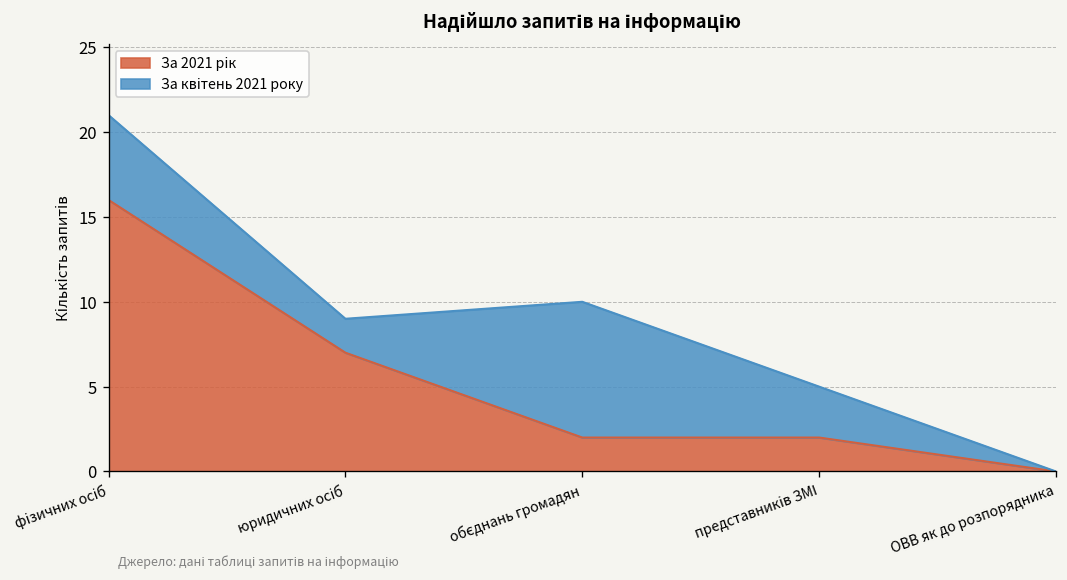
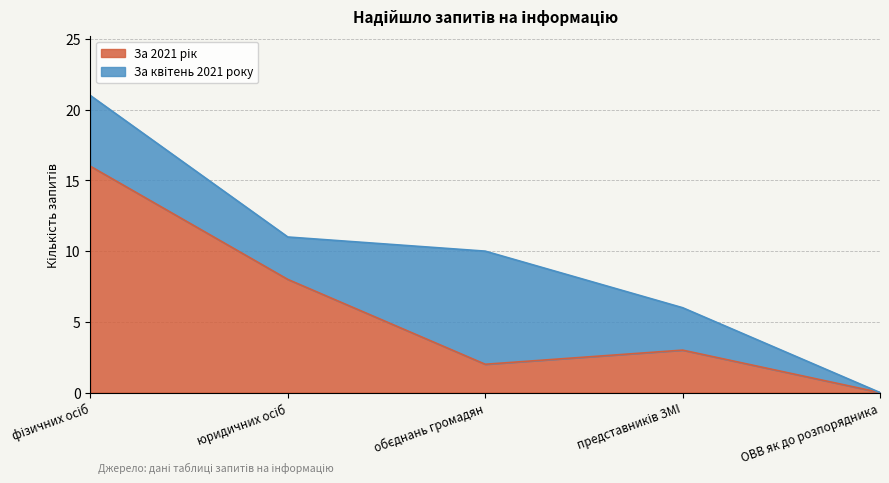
За 2021 рік, юридичних осіб: 7 -> 8
За квітень 2021 року, юридичних осіб: 2 -> 3
За 2021 рік, представників ЗМІ: 2 -> 3
